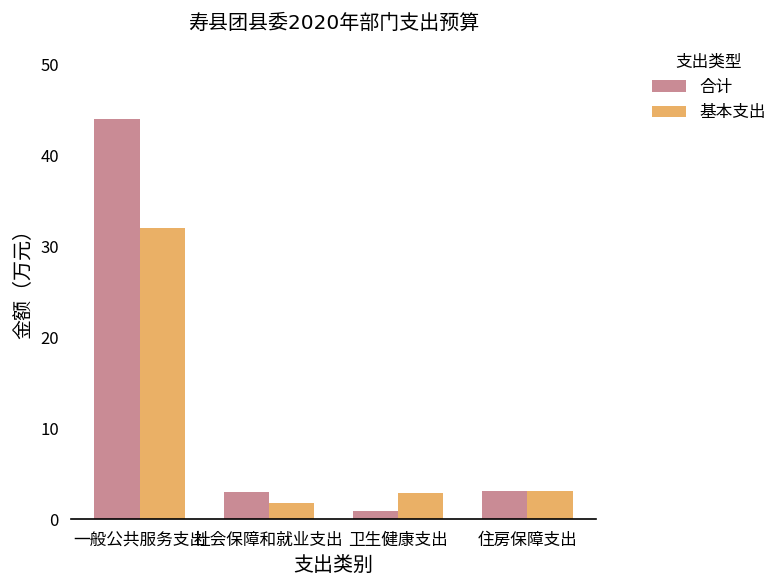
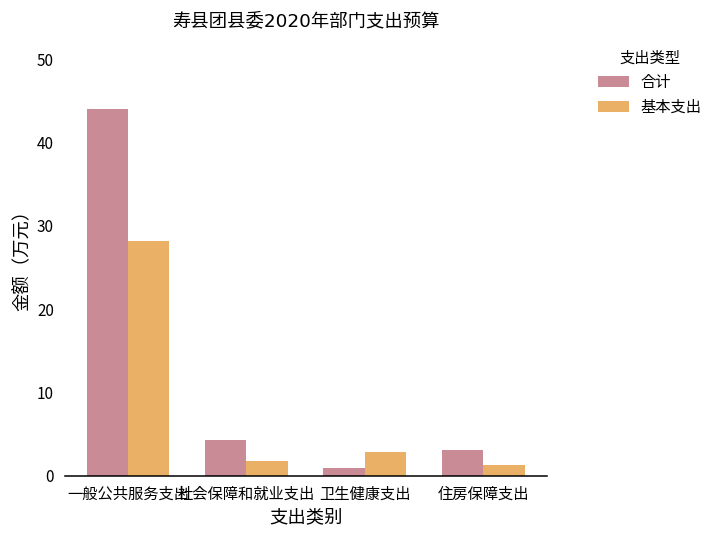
基本支出, 一般公共服务支出: 32 -> 28
合计, 社会保障和就业支出: 3 -> 4
基本支出, 住房保障支出: 3 -> 1
